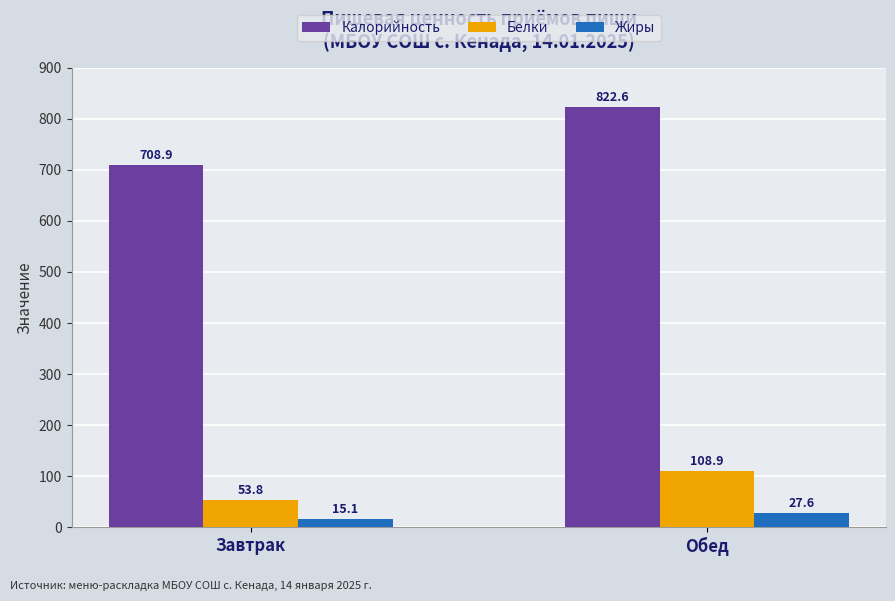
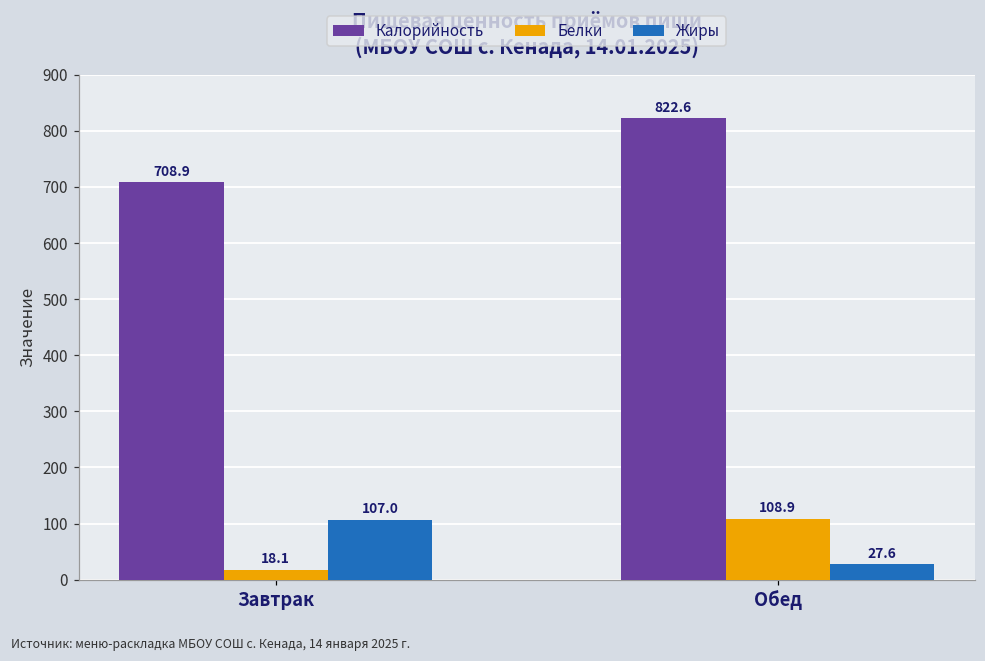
Белки, Завтрак: 53.8 -> 18.1
Жиры, Завтрак: 15.1 -> 107.0
